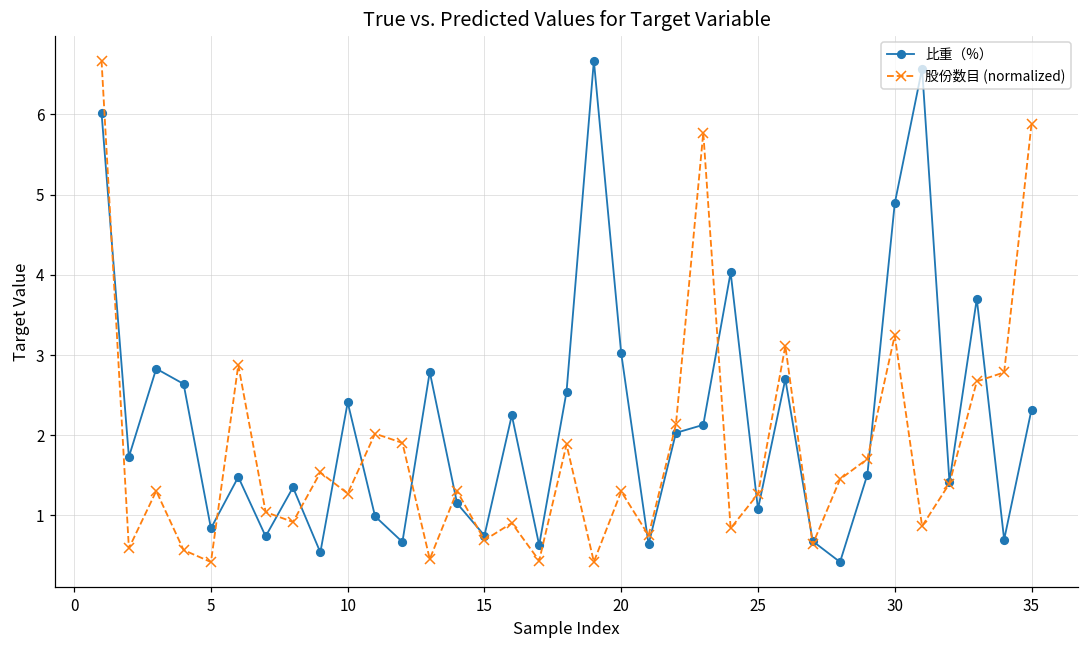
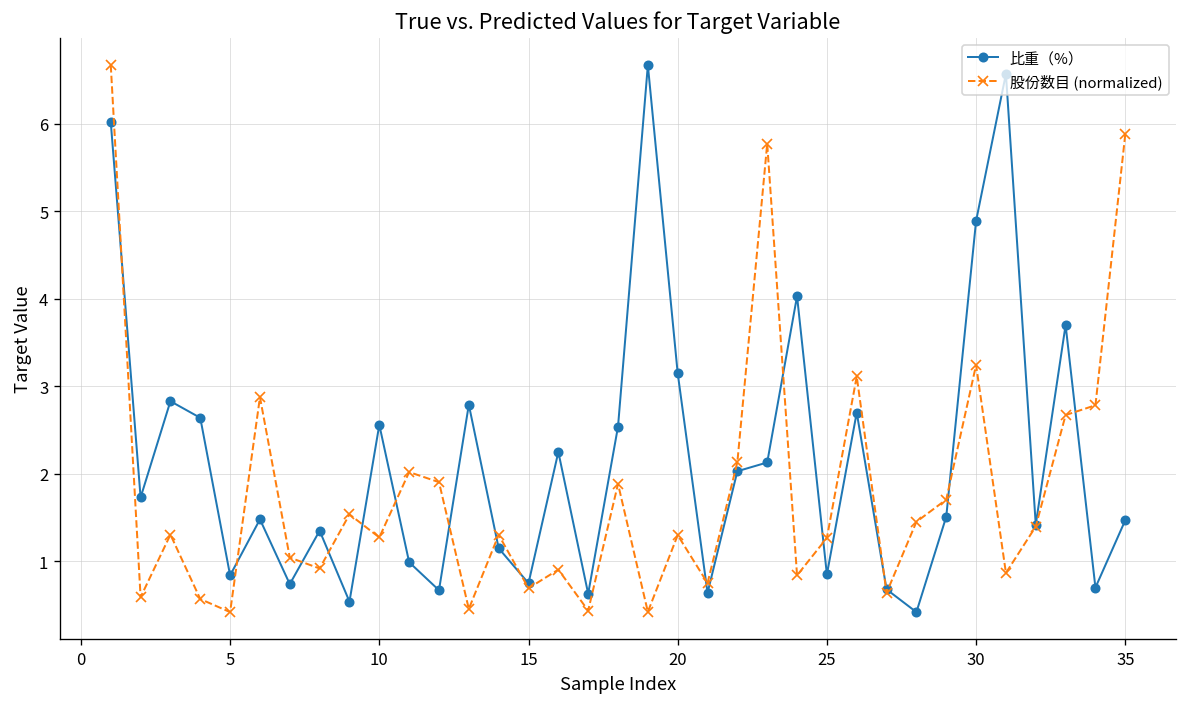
比重（%）, 10: 2.4 -> 2.6
比重（%）, 20: 3.0 -> 3.2
比重（%）, 25: 1.1 -> 0.9
比重（%）, 35: 2.3 -> 1.5
